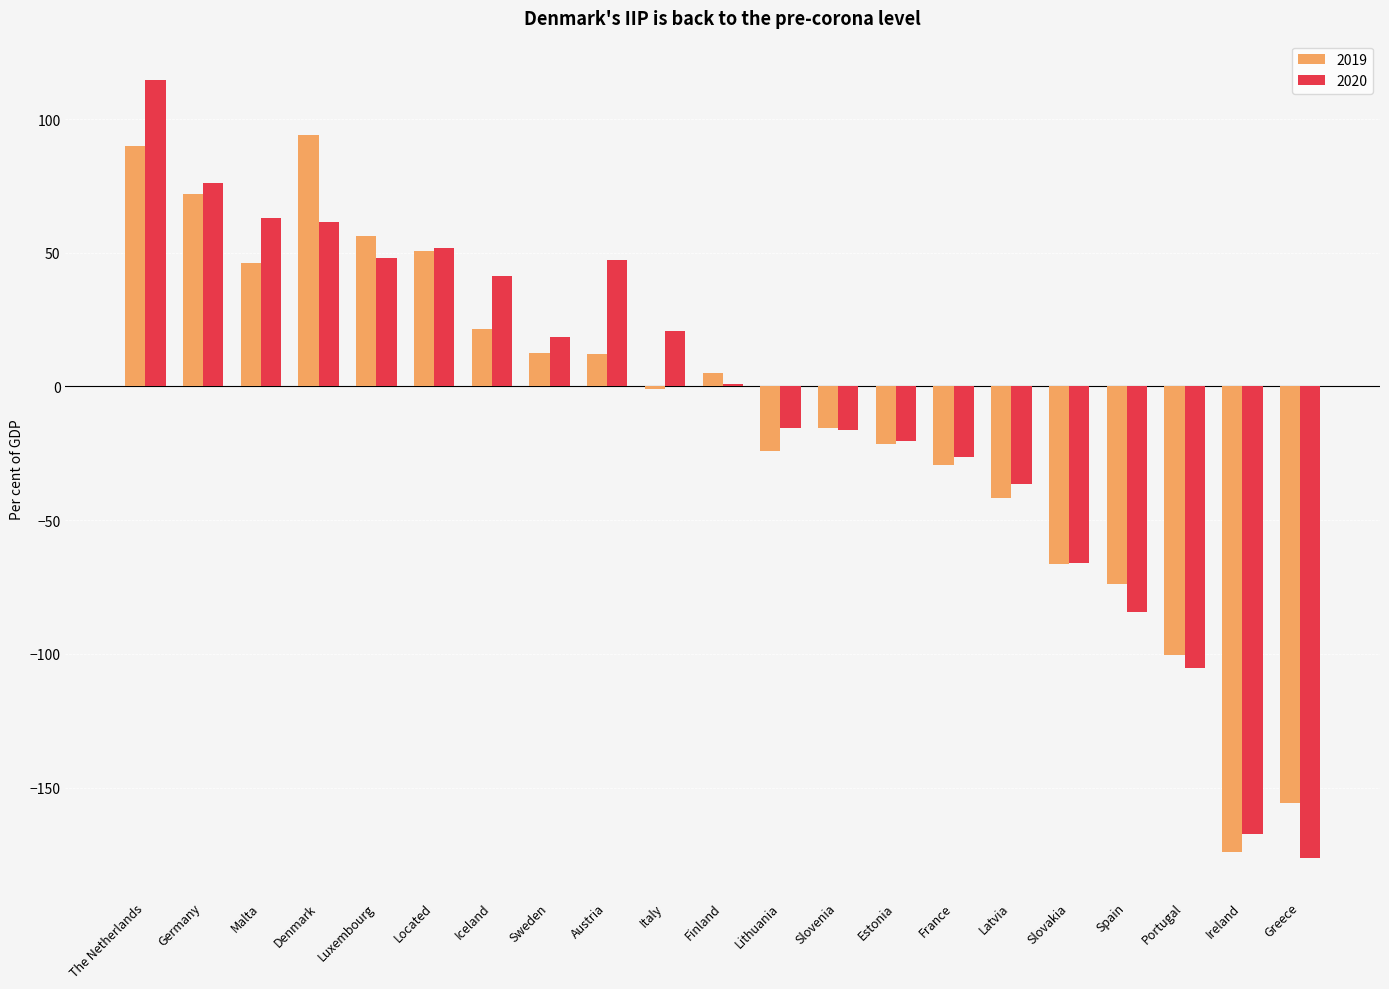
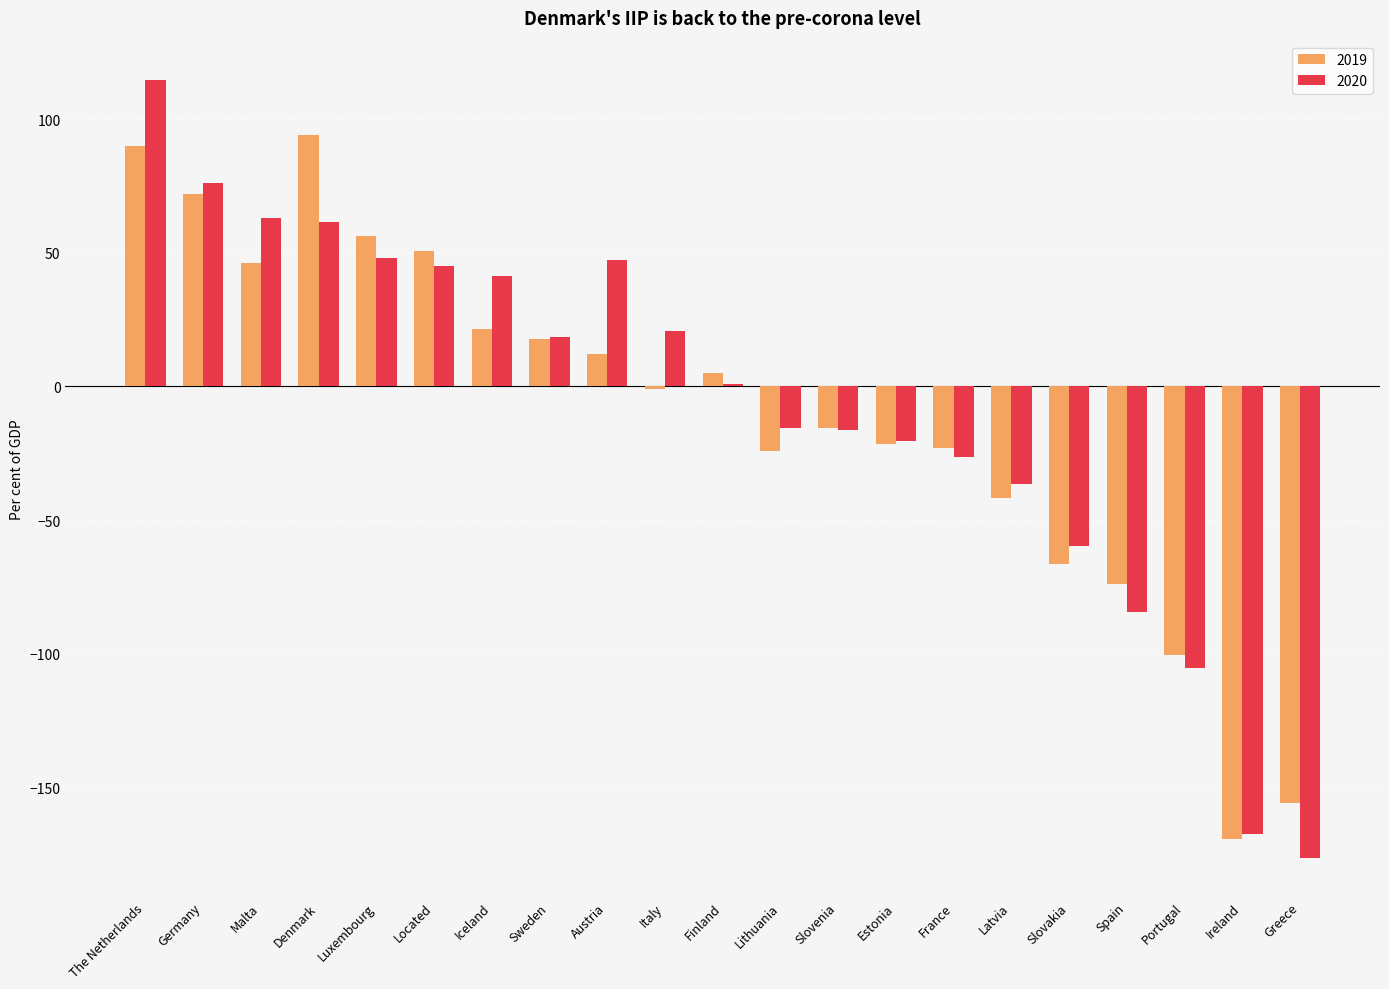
2020, Located: 52 -> 45
2019, Sweden: 13 -> 18
2019, France: -29 -> -23
2020, Slovakia: -66 -> -60
2019, Ireland: -174 -> -169
